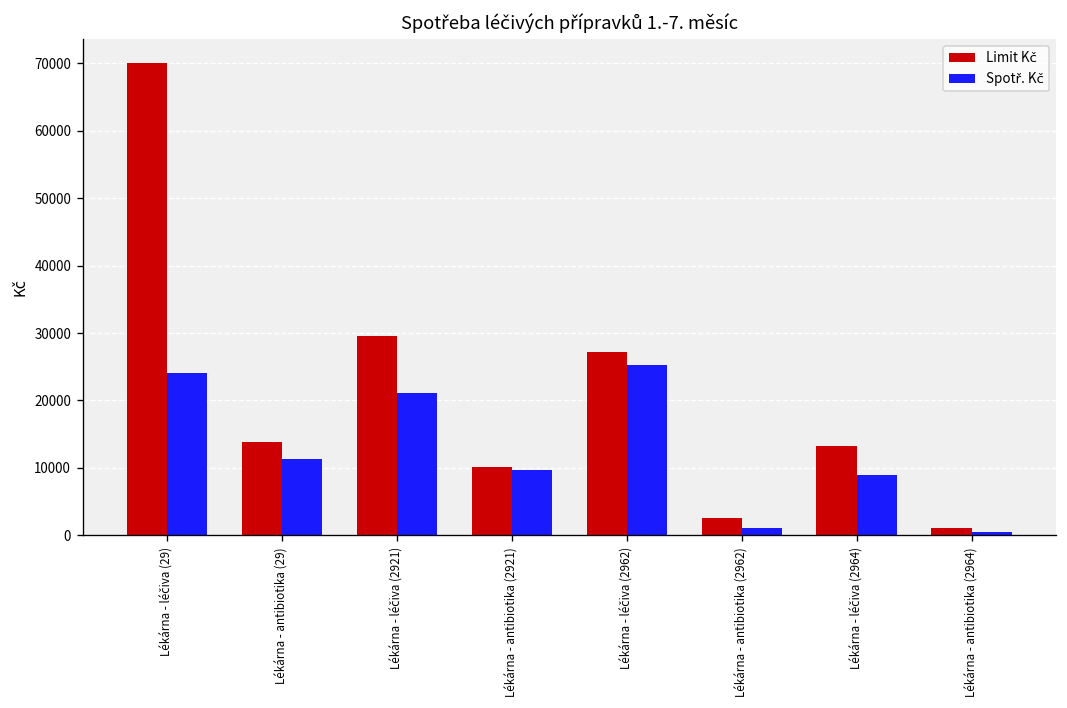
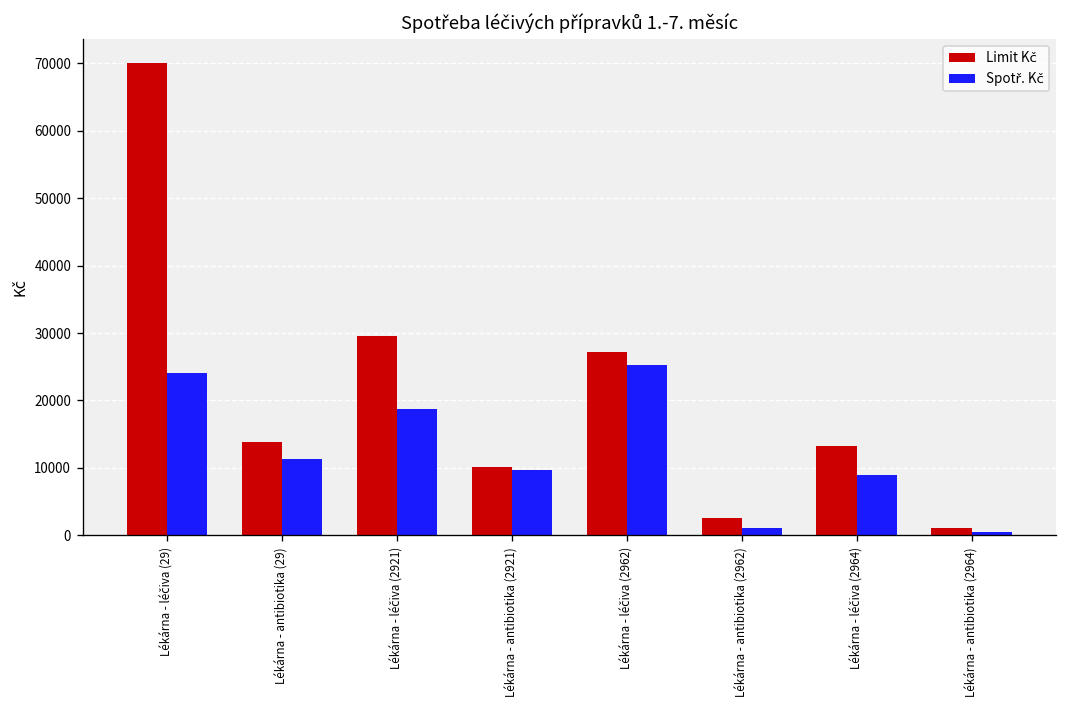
Spotř. Kč, Lékárna - léčiva (2921): 21000 -> 19000
